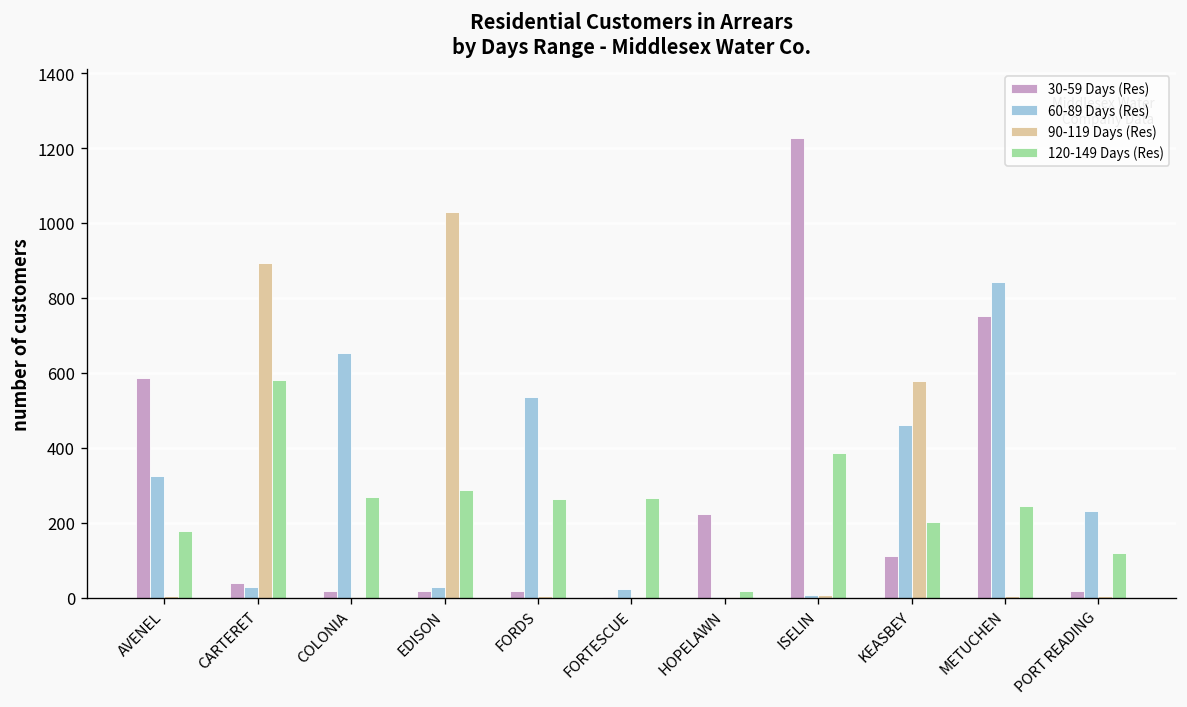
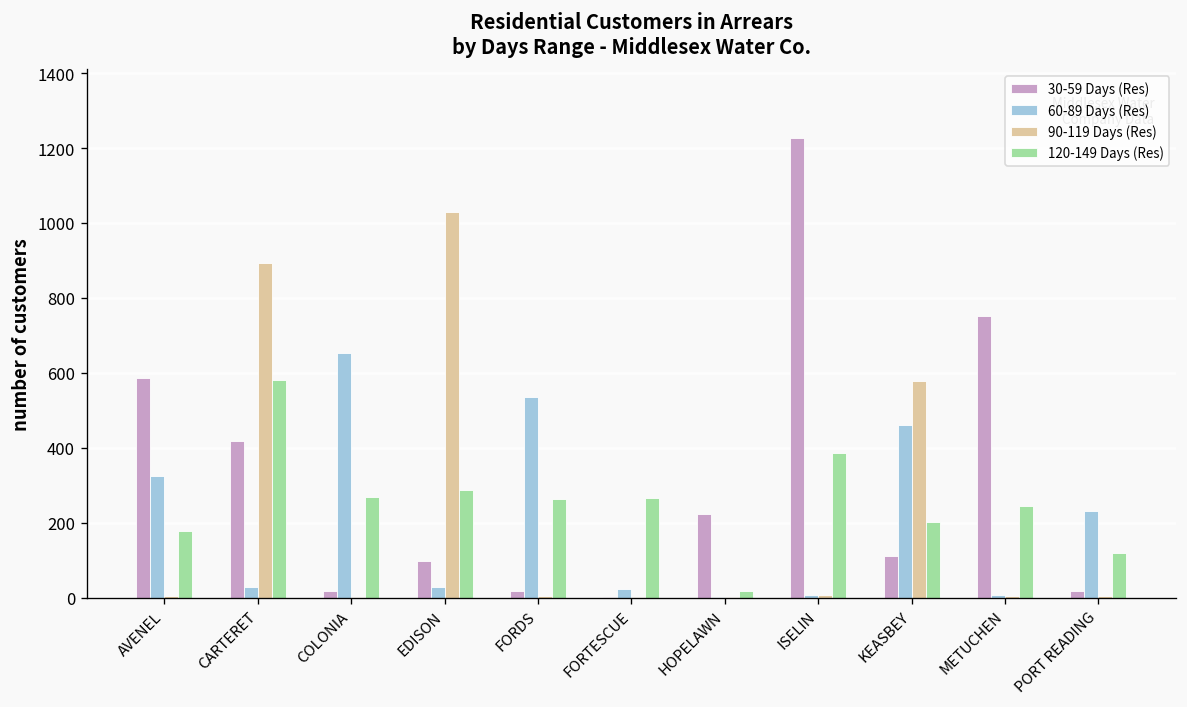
30-59 Days (Res), CARTERET: 40 -> 420
30-59 Days (Res), EDISON: 20 -> 100
60-89 Days (Res), METUCHEN: 840 -> 10
